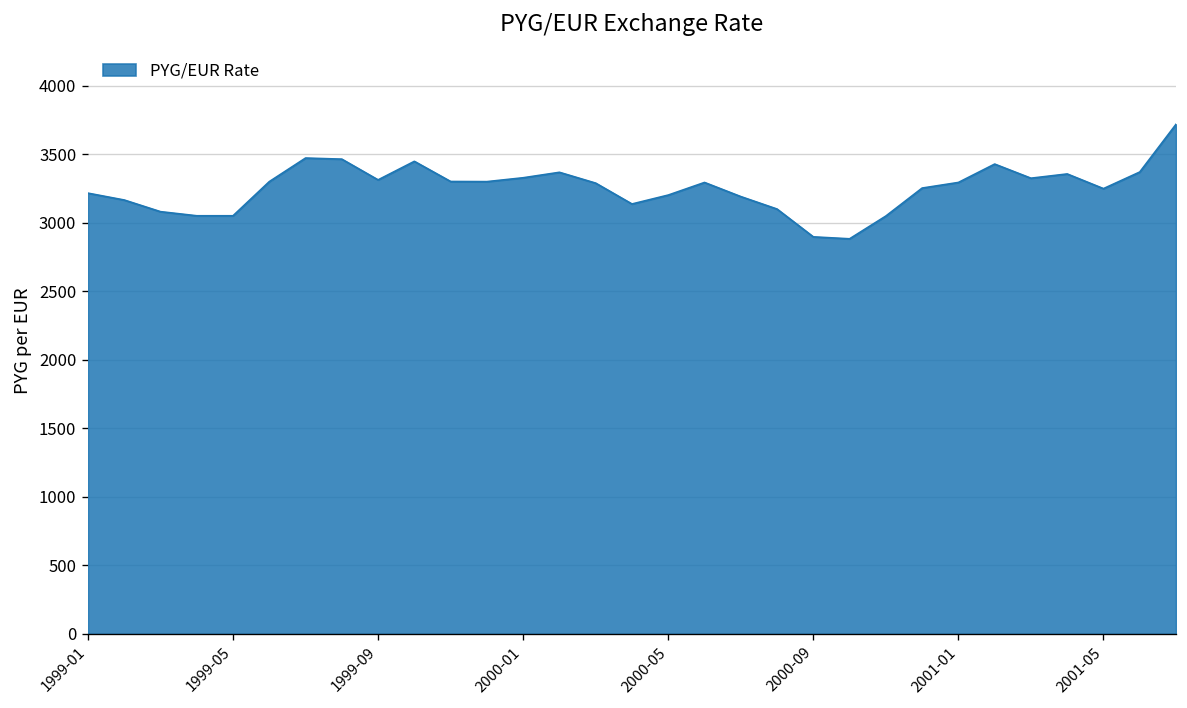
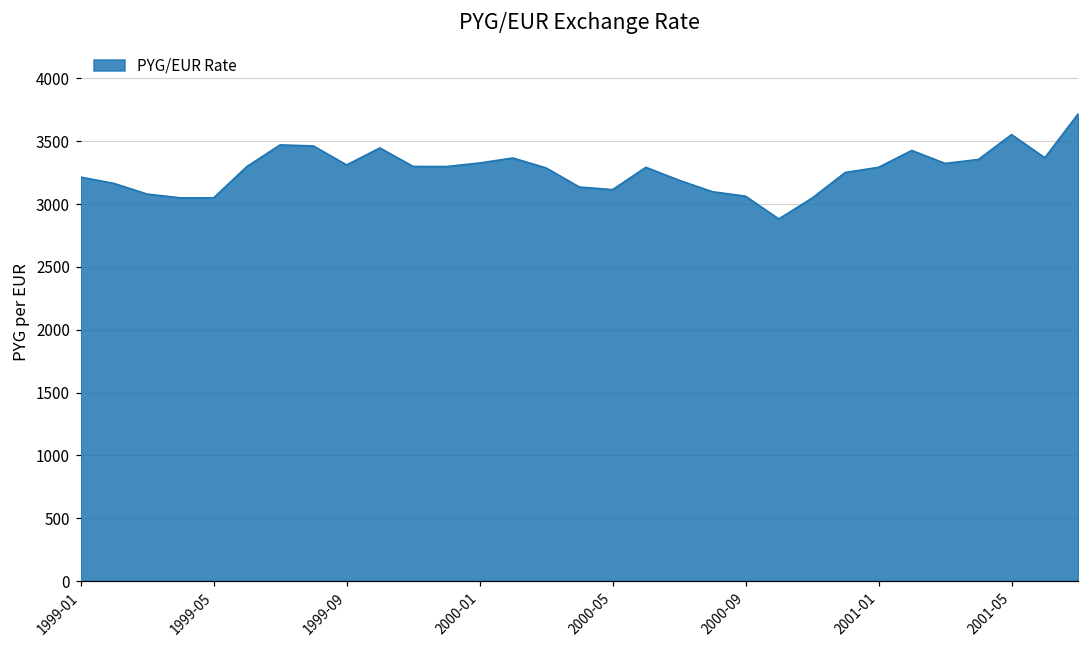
2000-05: 3200 -> 3120
2000-09: 2900 -> 3060
2001-05: 3250 -> 3550
